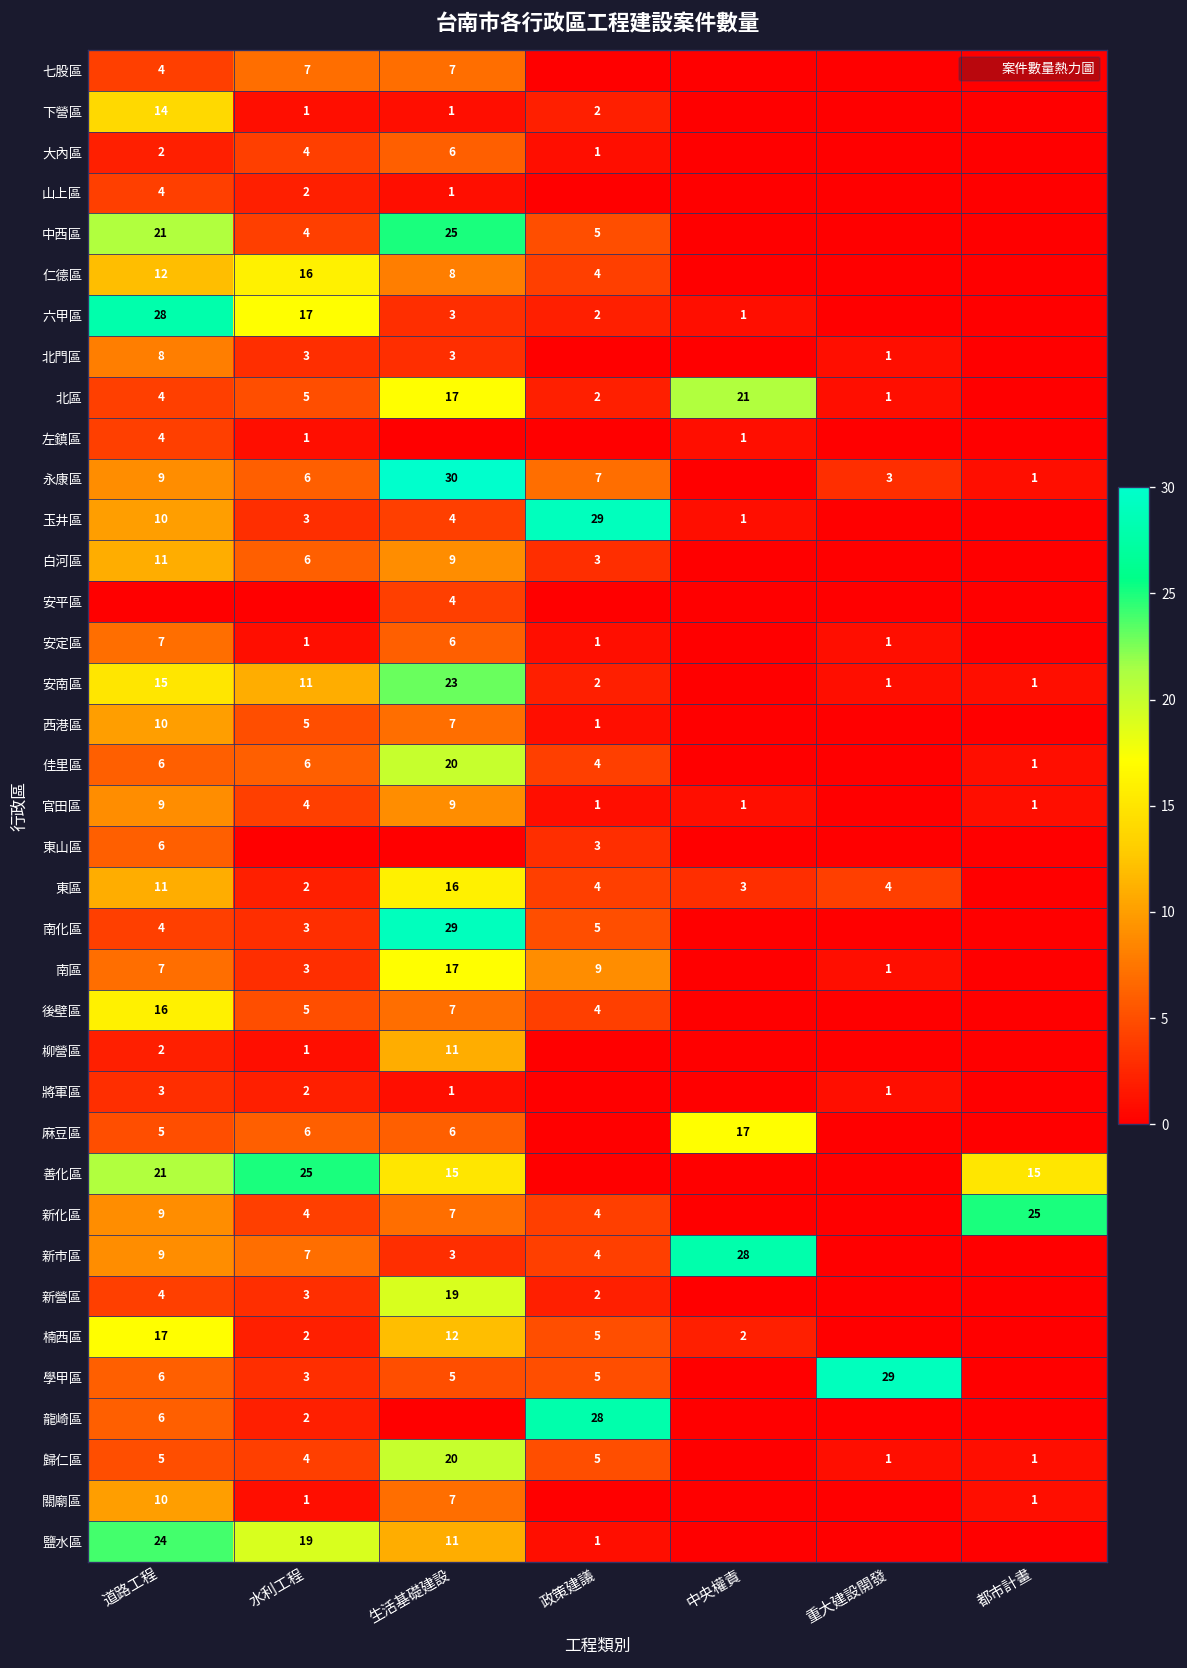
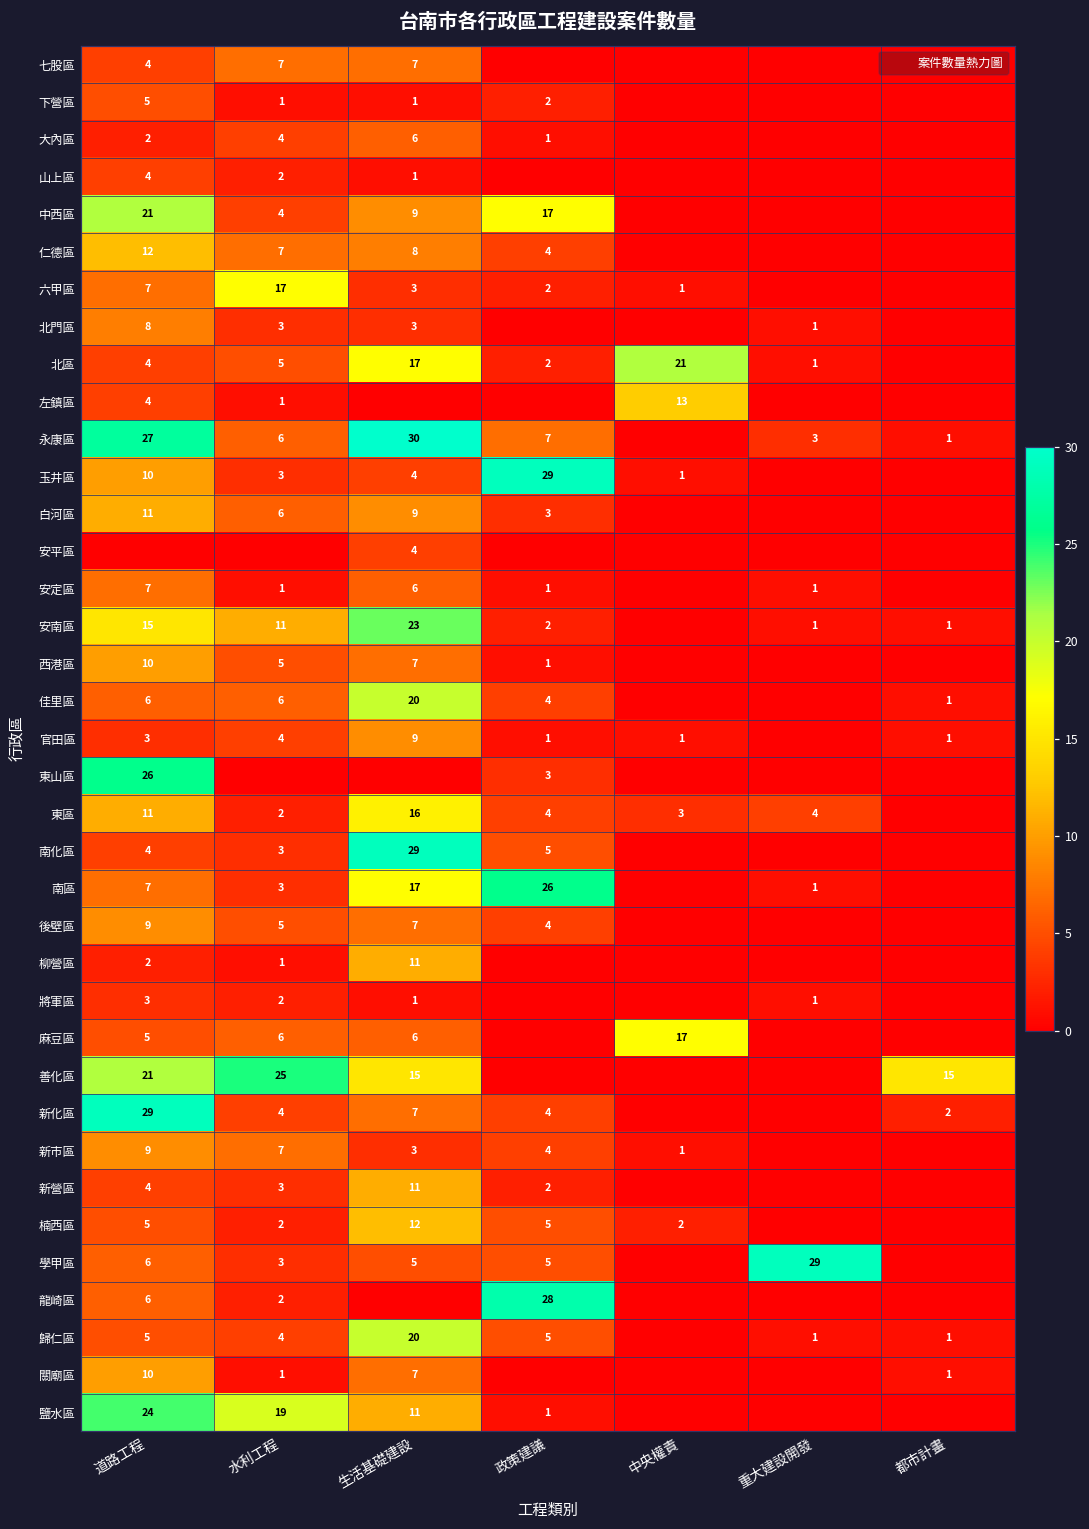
下營區, 道路工程: 14 -> 5
中西區, 生活基礎建設: 25 -> 9
中西區, 政策建議: 5 -> 17
仁德區, 水利工程: 16 -> 7
六甲區, 道路工程: 28 -> 7
左鎮區, 中央權責: 1 -> 13
永康區, 道路工程: 9 -> 27
官田區, 道路工程: 9 -> 3
東山區, 道路工程: 6 -> 26
南區, 政策建議: 9 -> 26
後壁區, 道路工程: 16 -> 9
新化區, 道路工程: 9 -> 29
新化區, 都市計畫: 25 -> 2
新市區, 中央權責: 28 -> 1
新營區, 生活基礎建設: 19 -> 11
楠西區, 道路工程: 17 -> 5
